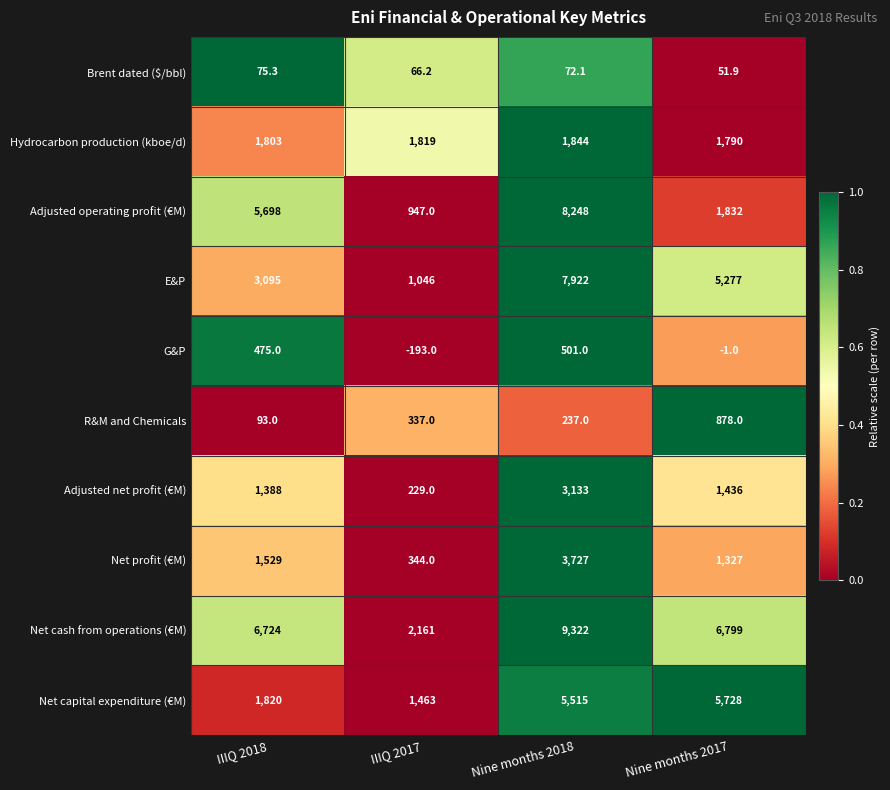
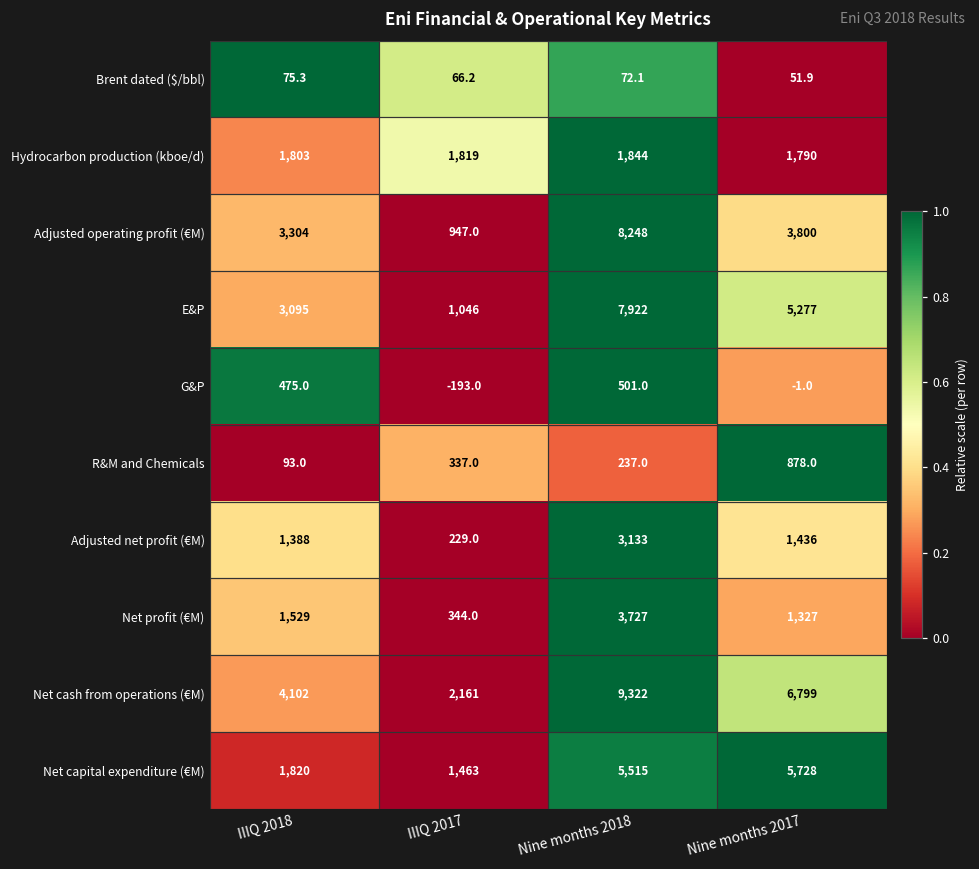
Adjusted operating profit (€M), IIIQ 2018: 5,698 -> 3,304
Adjusted operating profit (€M), Nine months 2017: 1,832 -> 3,800
Net cash from operations (€M), IIIQ 2018: 6,724 -> 4,102
